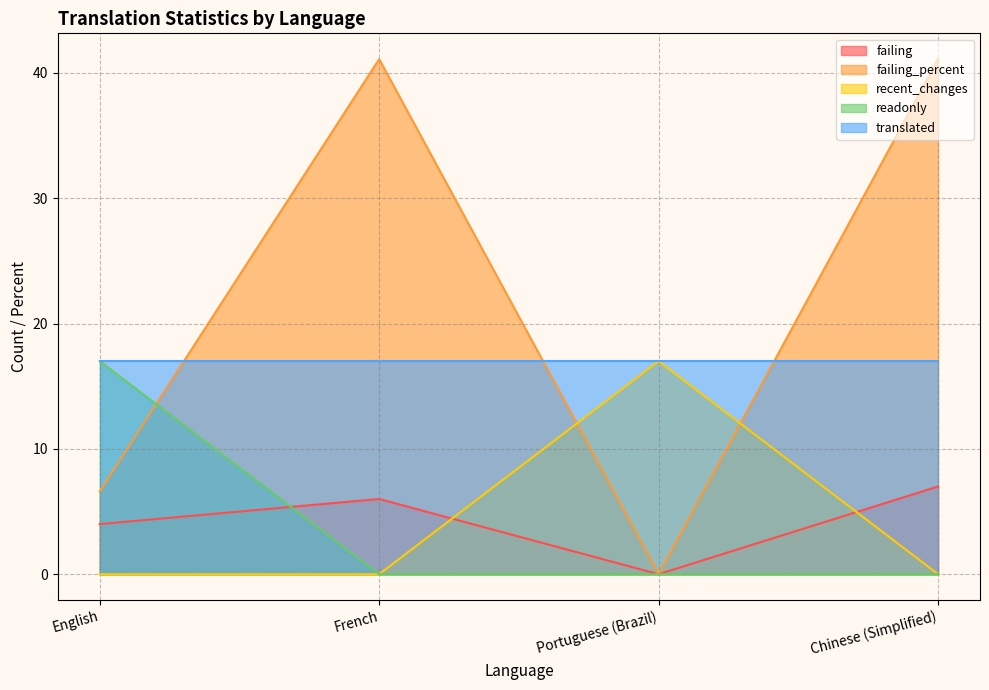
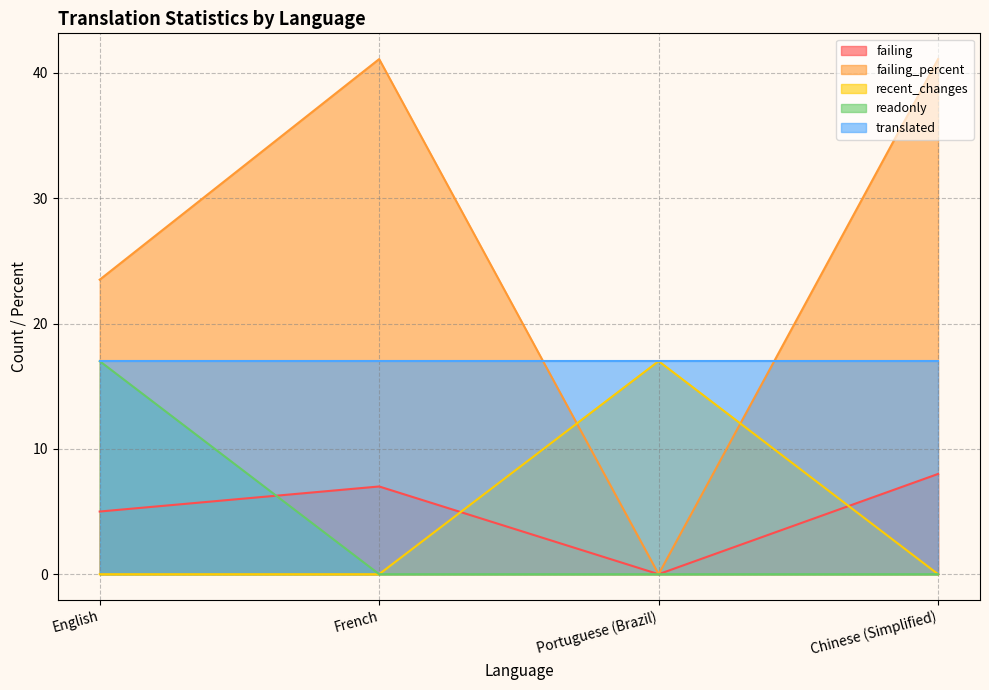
failing, English: 4 -> 5
failing_percent, English: 6.6 -> 23.5
failing, French: 6 -> 7
failing, Chinese (Simplified): 7 -> 8
